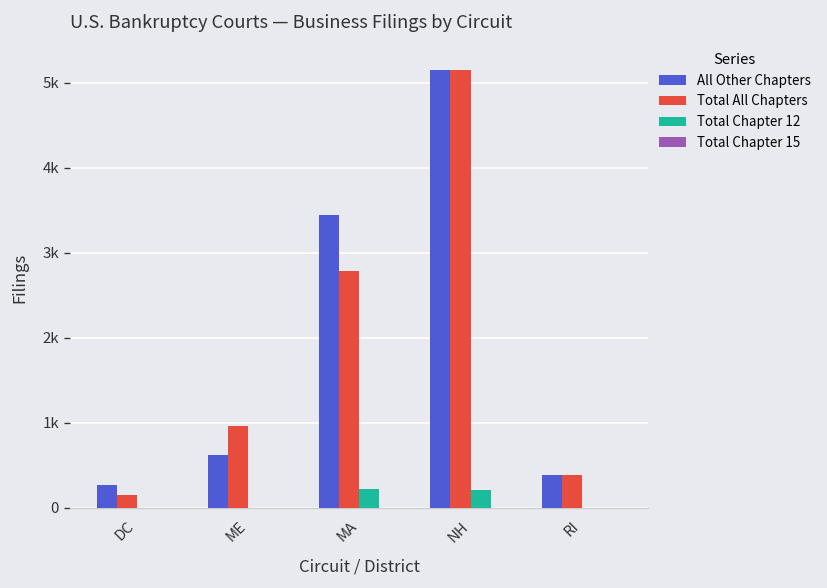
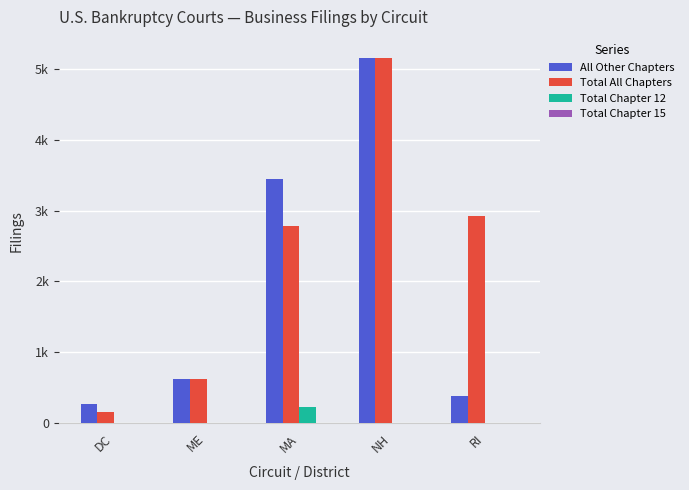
Total All Chapters, ME: 1000 -> 600
Total Chapter 12, NH: 200 -> 0
Total All Chapters, RI: 400 -> 2900
